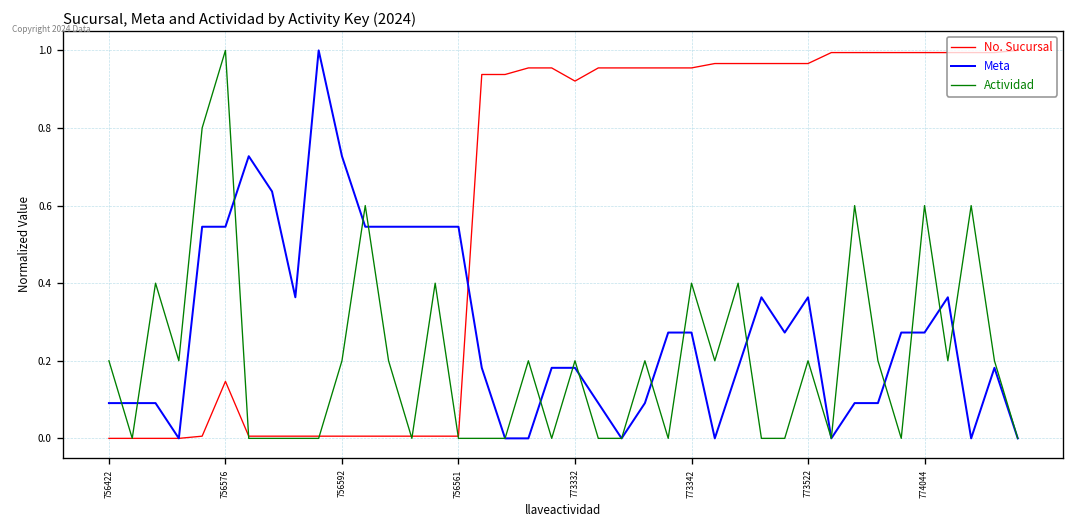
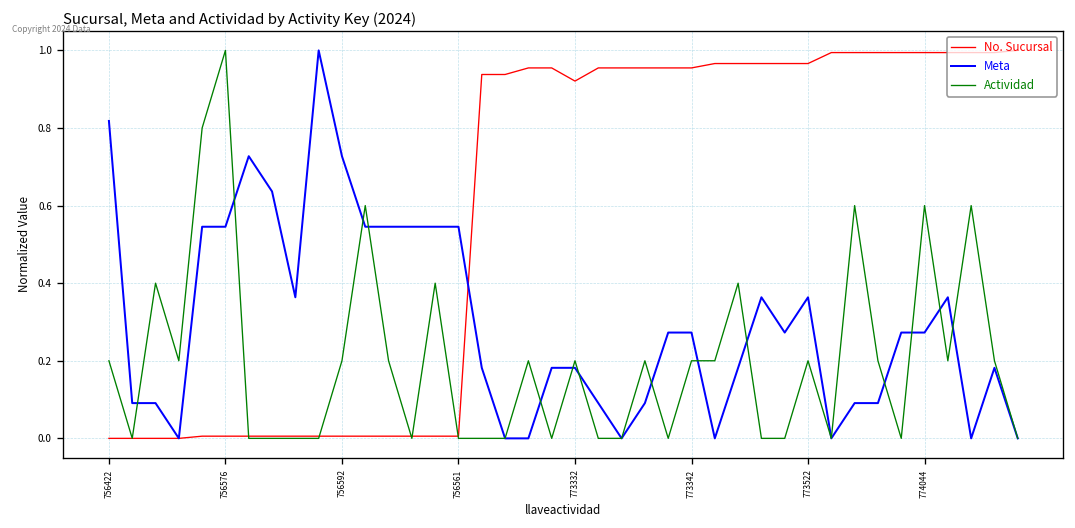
Meta, 756422: 0.09 -> 0.82
No. Sucursal, 756576: 0.15 -> 0.01
Actividad, 773342: 0.40 -> 0.20
